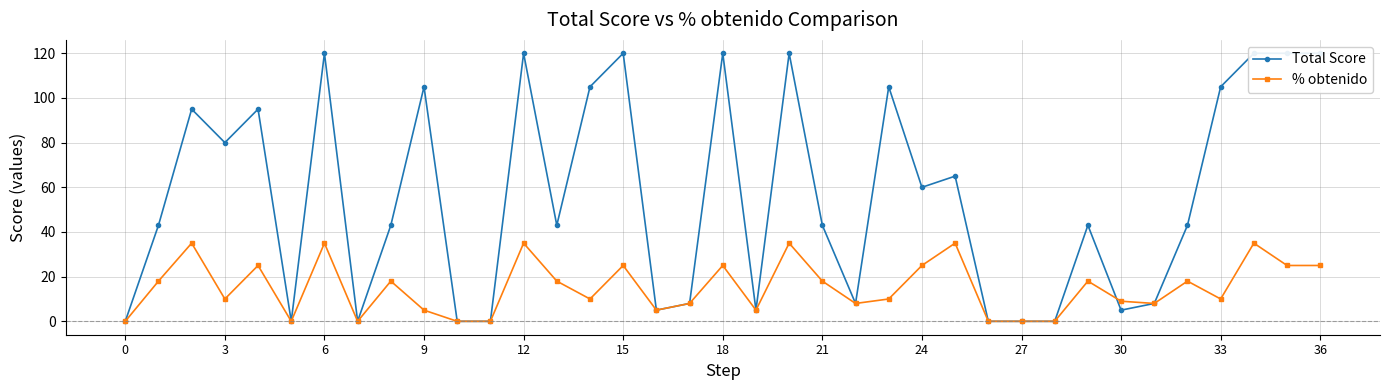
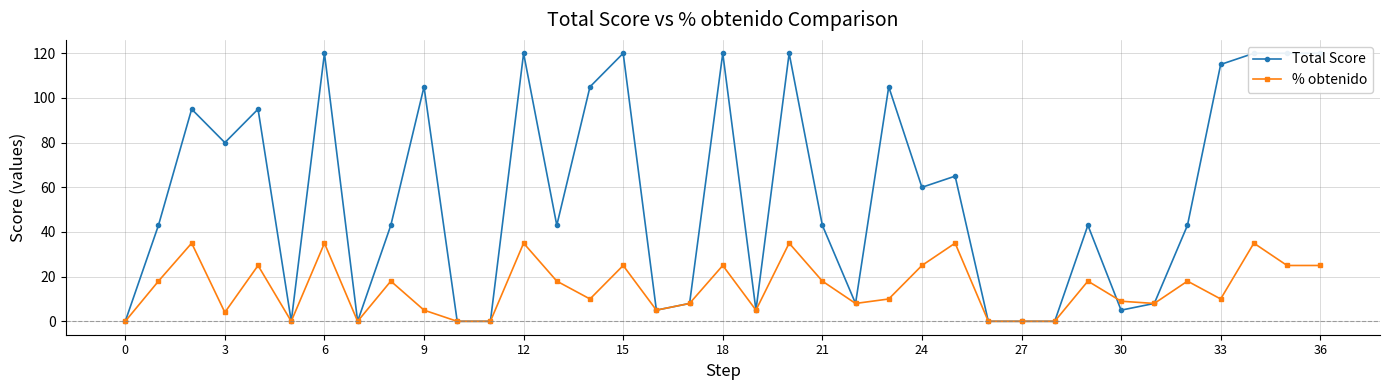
% obtenido, 3: 10 -> 4
Total Score, 33: 105 -> 115
